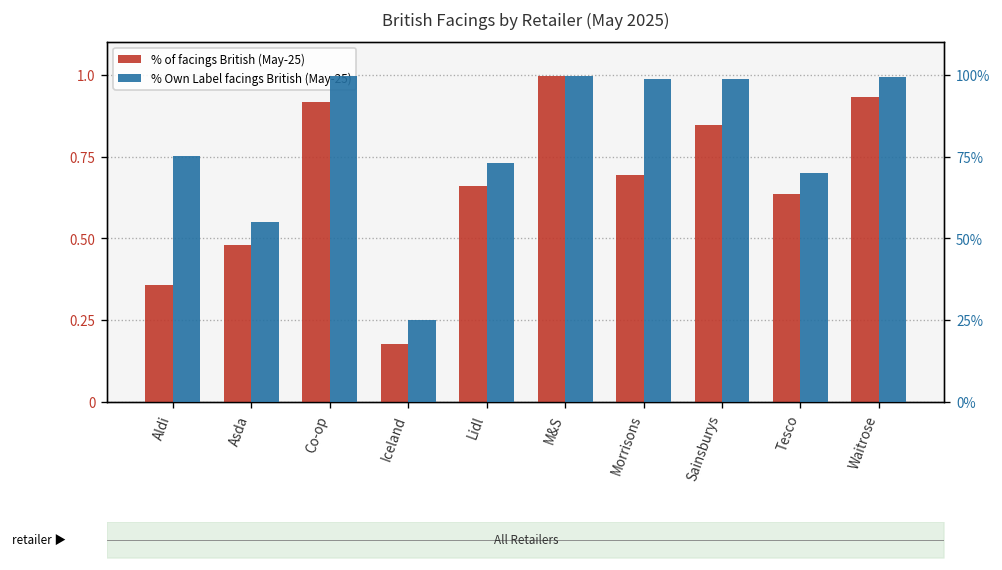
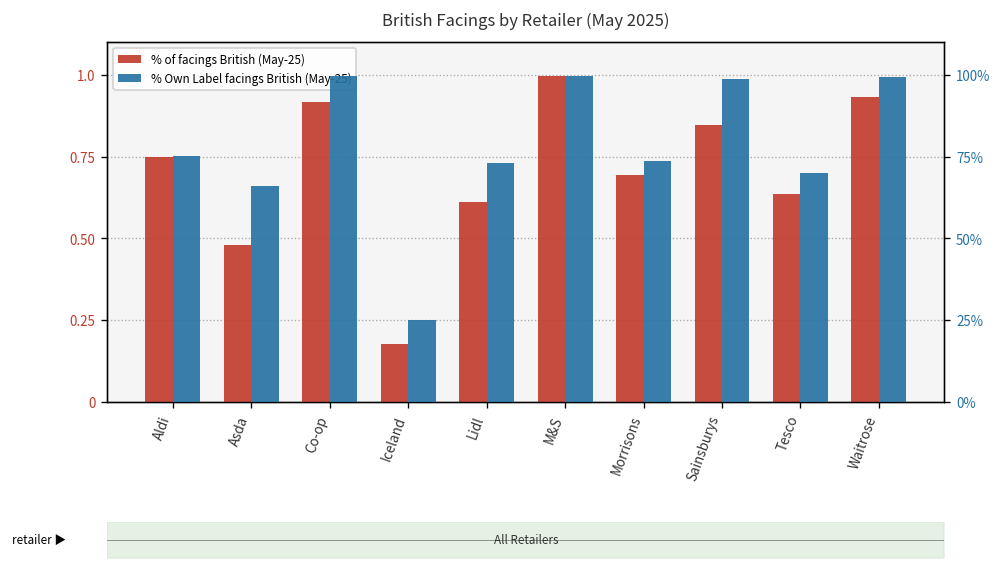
% of facings British (May-25), Aldi: 0.36 -> 0.75
% of facings British (May-25), Lidl: 0.66 -> 0.61
% Own Label facings British (May-25), Asda: 55% -> 66%
% Own Label facings British (May-25), Morrisons: 99% -> 74%
